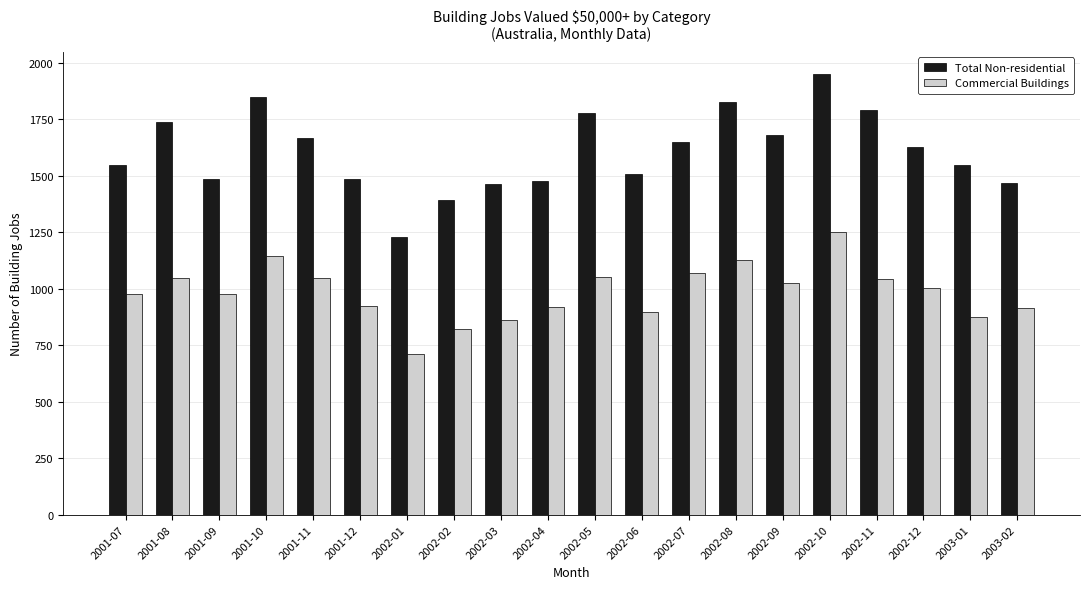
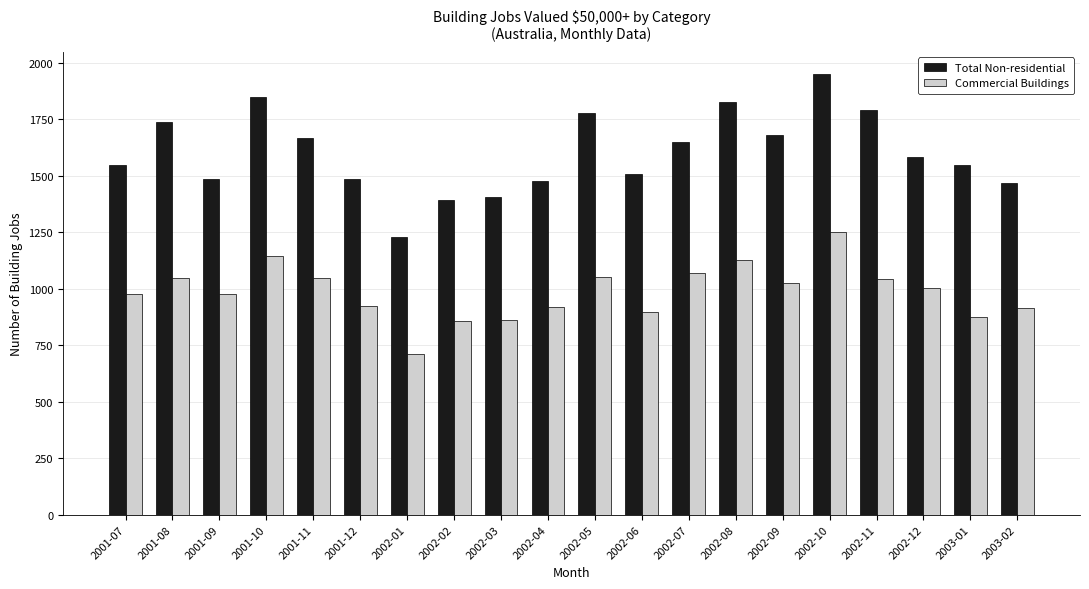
Commercial Buildings, 2002-02: 820 -> 860
Total Non-residential, 2002-03: 1460 -> 1410
Total Non-residential, 2002-12: 1630 -> 1580
